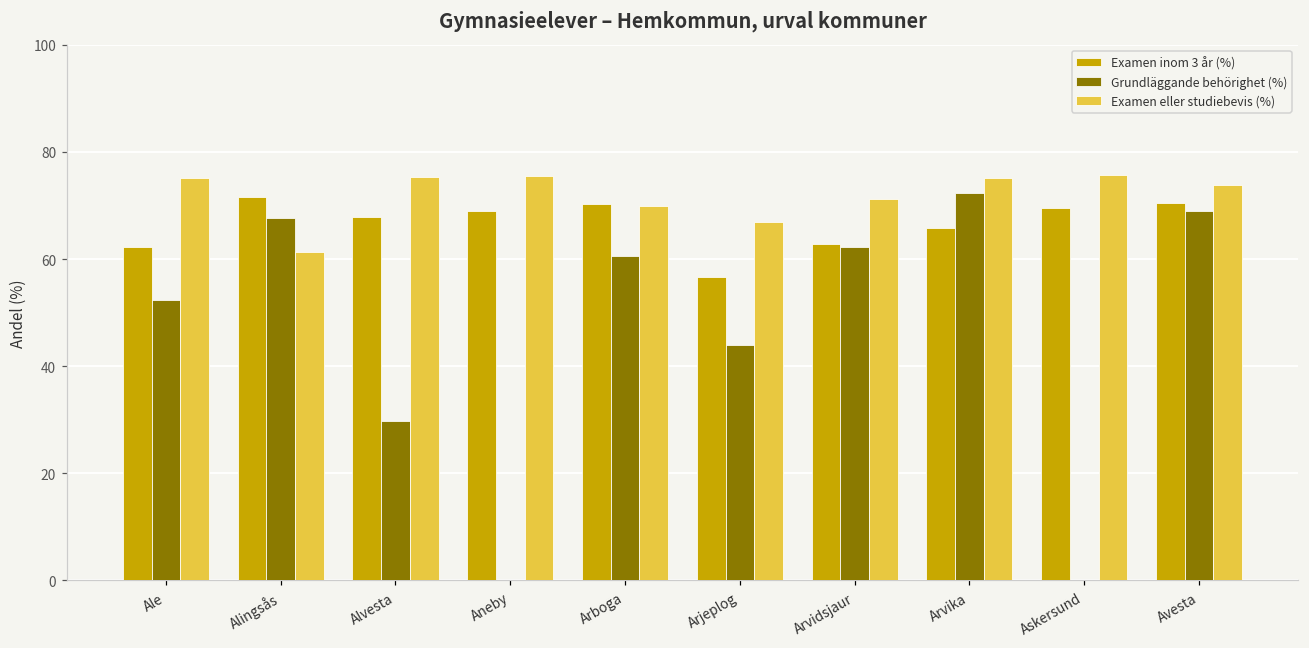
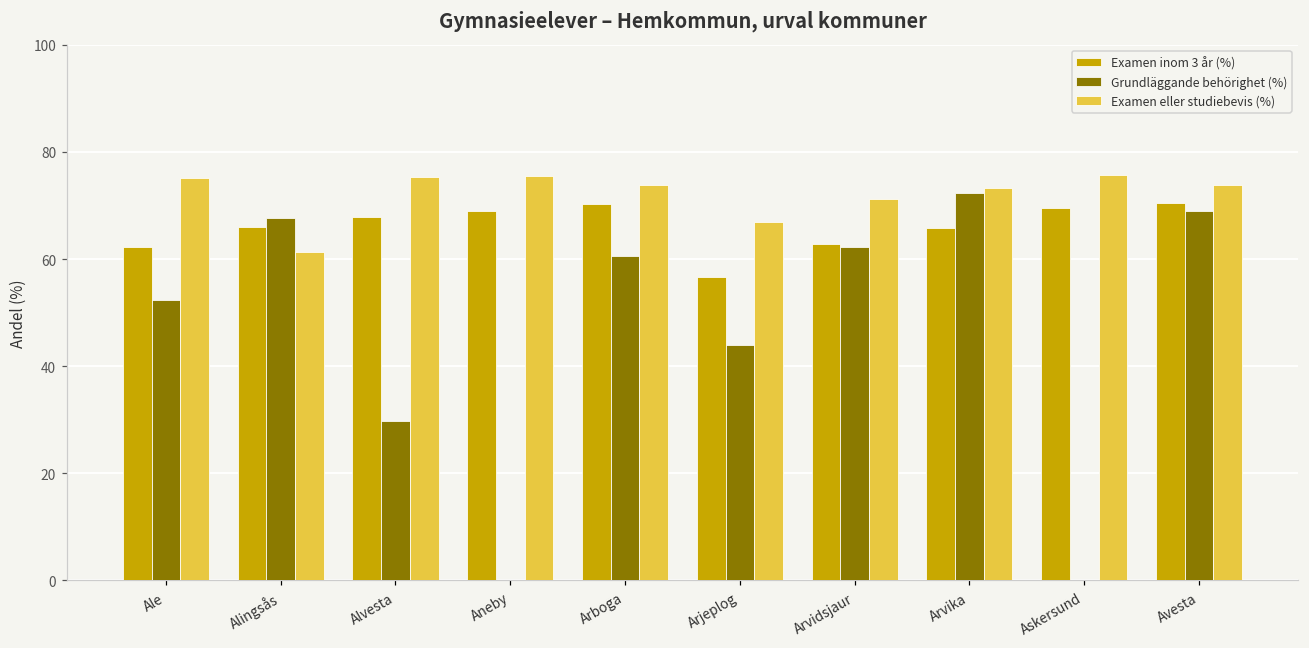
Examen inom 3 år (%), Alingsås: 72 -> 66
Examen eller studiebevis (%), Arboga: 70 -> 74
Examen eller studiebevis (%), Arvika: 75 -> 73
